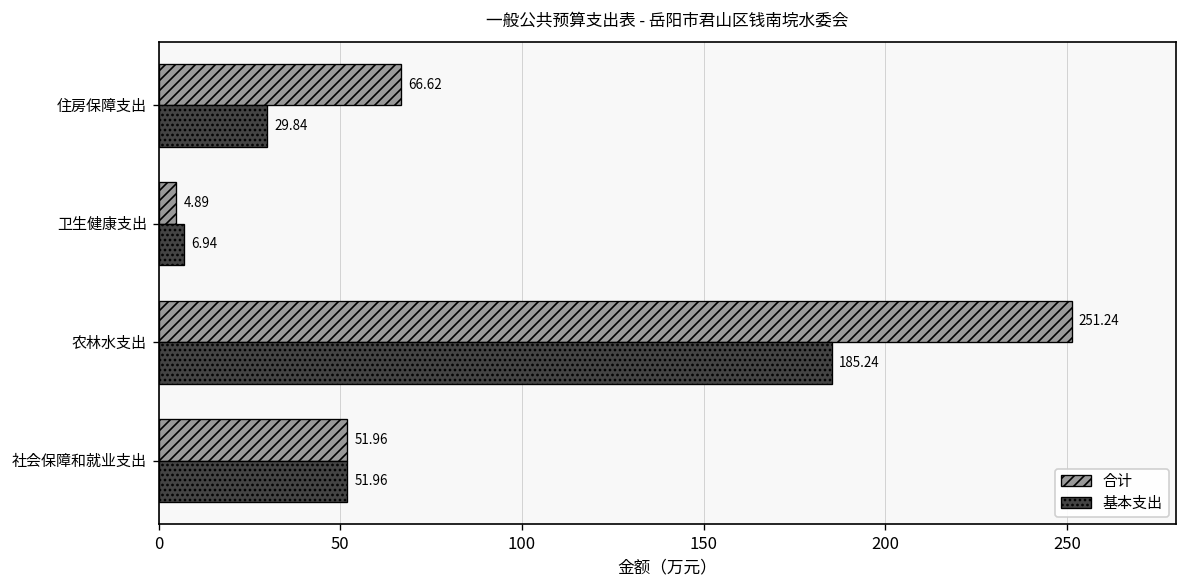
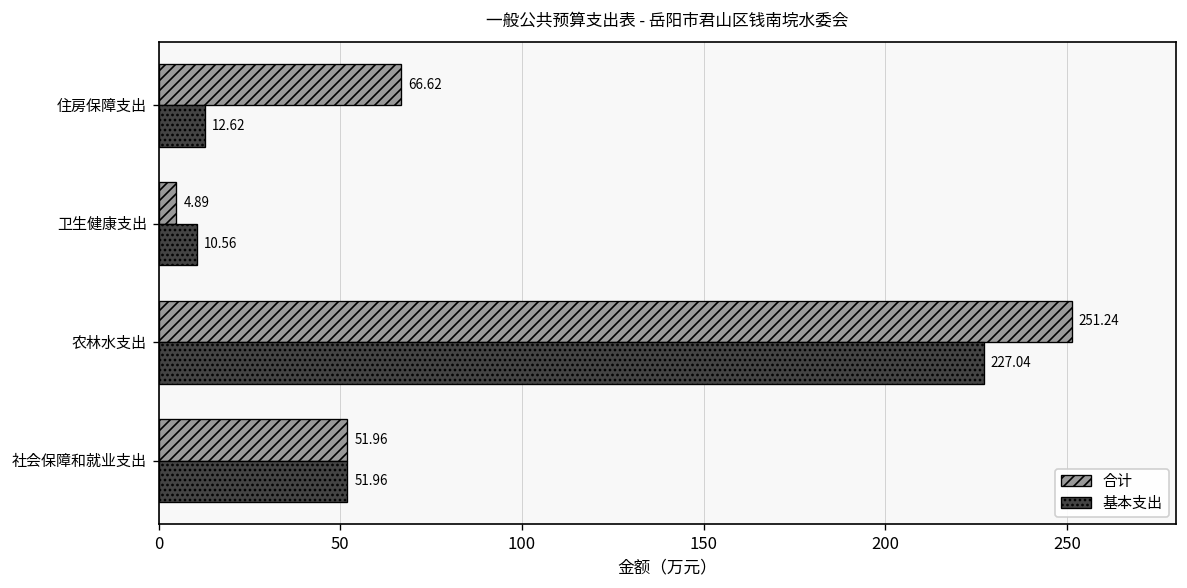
基本支出, 住房保障支出: 29.84 -> 12.62
基本支出, 卫生健康支出: 6.94 -> 10.56
基本支出, 农林水支出: 185.24 -> 227.04
